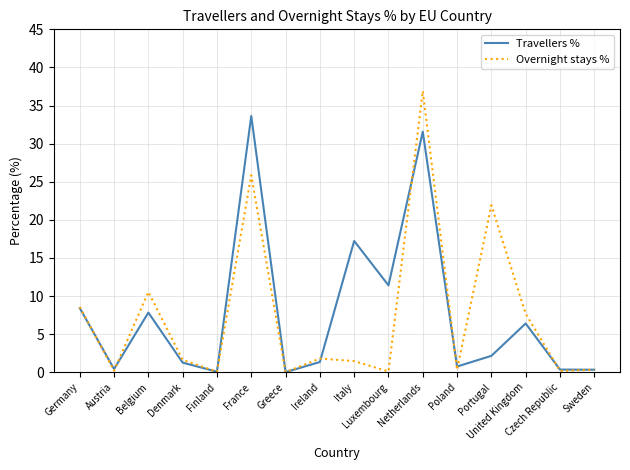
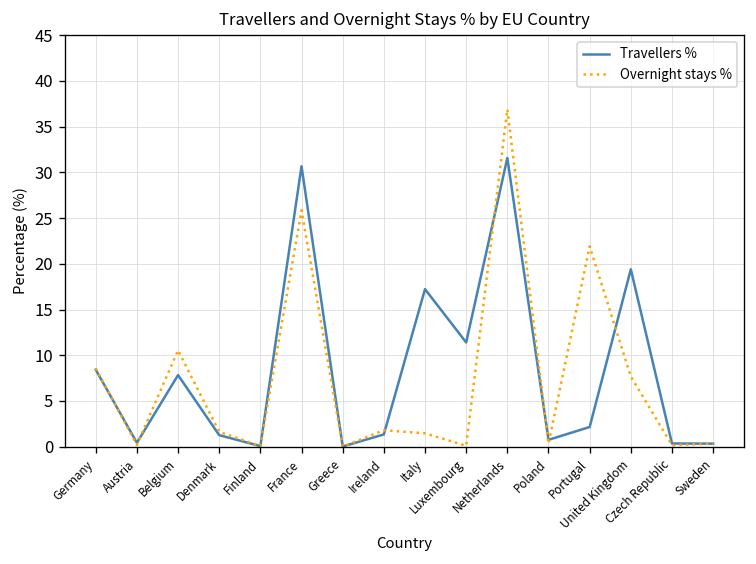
Travellers %, France: 34 -> 31
Travellers %, United Kingdom: 6 -> 19
